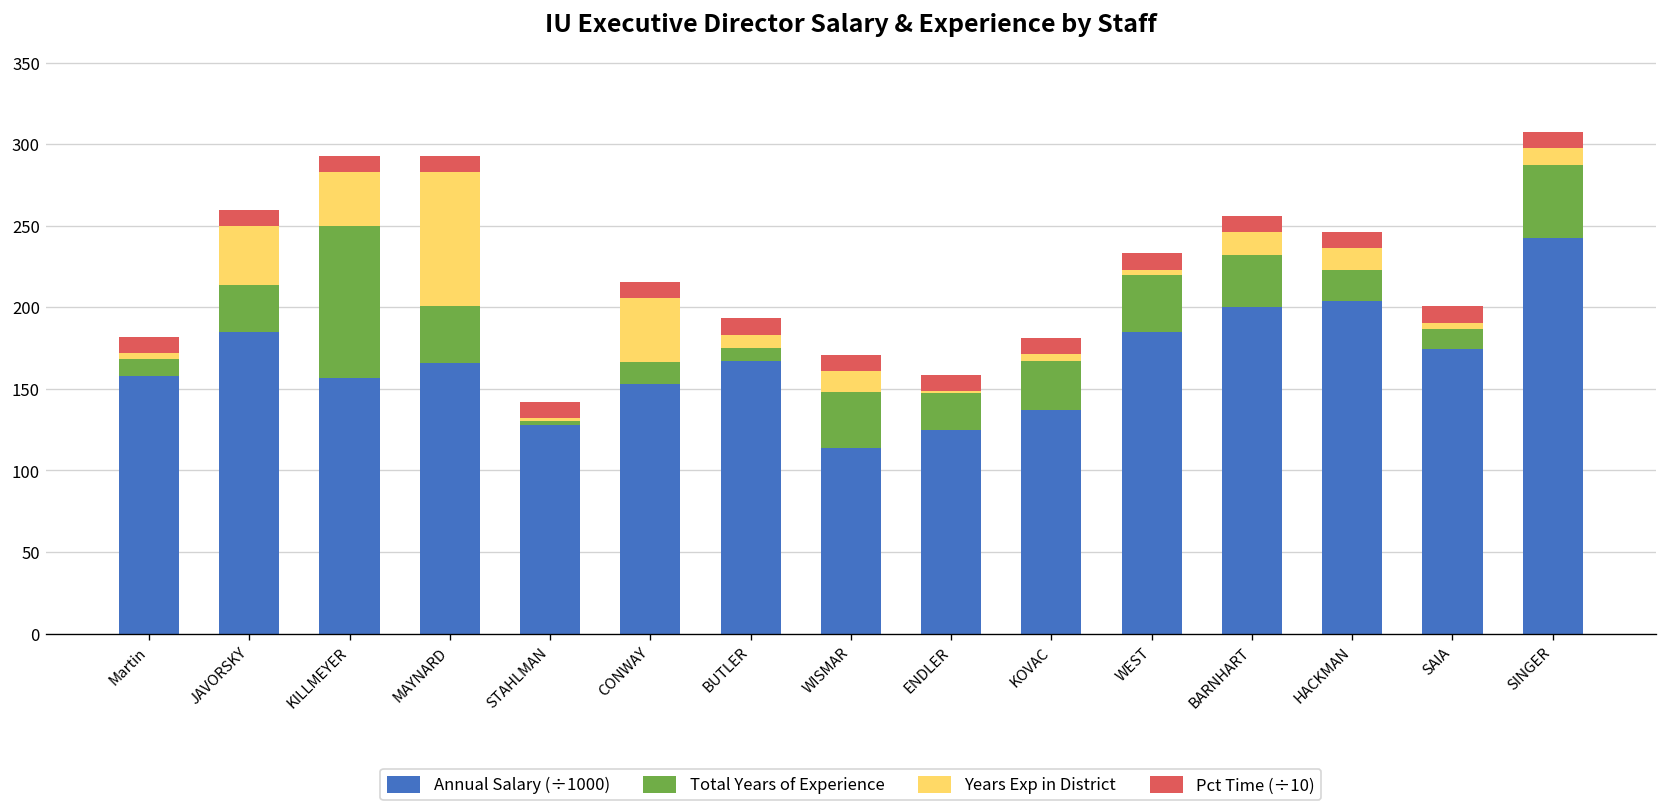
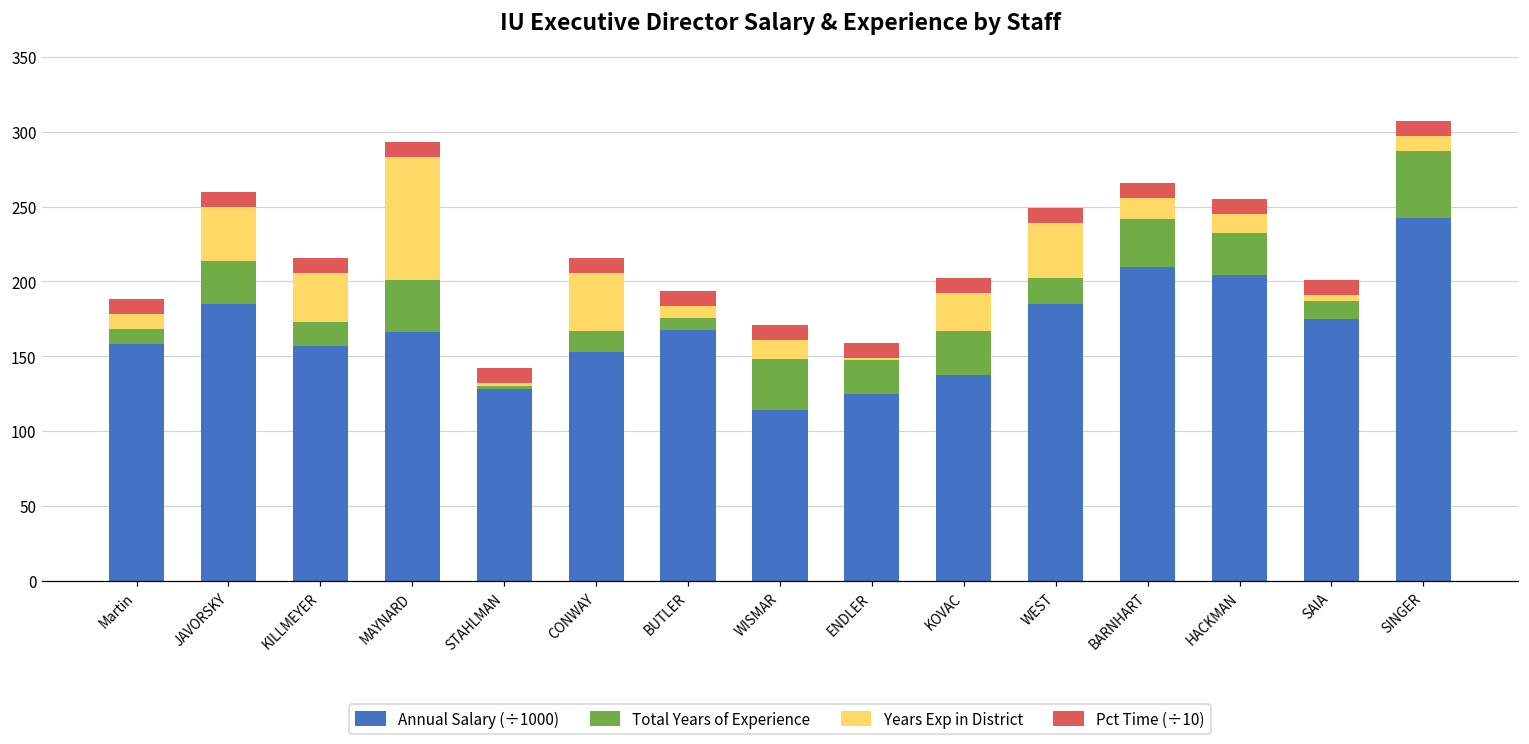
Years Exp in District, Martin: 4 -> 10
Total Years of Experience, KILLMEYER: 93 -> 16
Years Exp in District, KOVAC: 4 -> 25
Total Years of Experience, WEST: 35 -> 17
Years Exp in District, WEST: 3 -> 37
Annual Salary (÷1000), BARNHART: 200 -> 210
Total Years of Experience, HACKMAN: 19 -> 28
